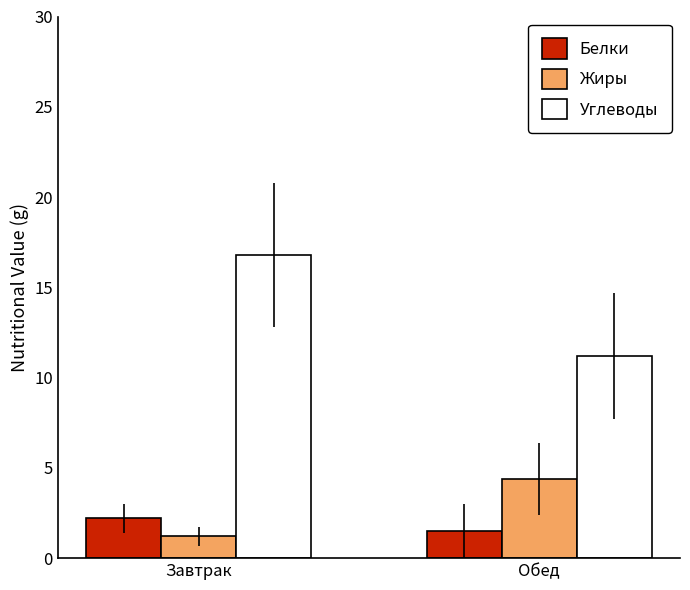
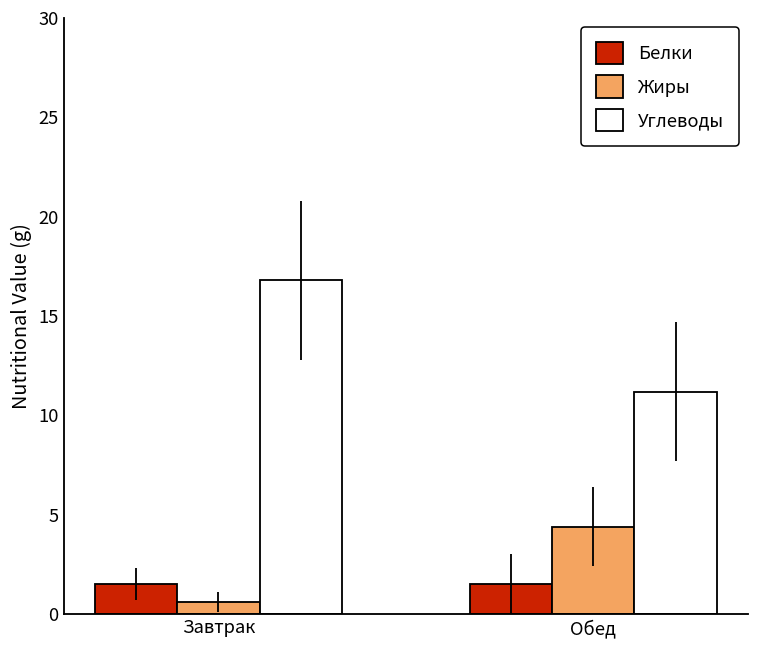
Белки, Завтрак: 2.2 -> 1.5
Жиры, Завтрак: 1.2 -> 0.6
